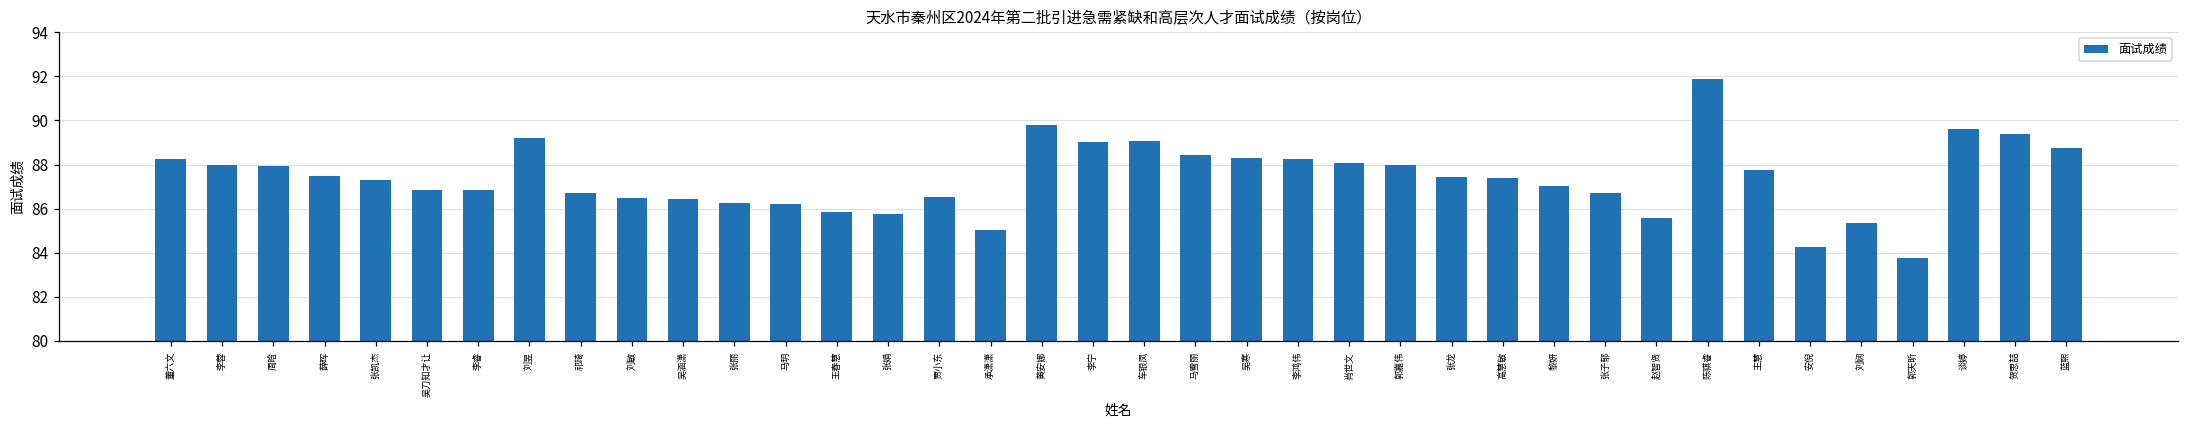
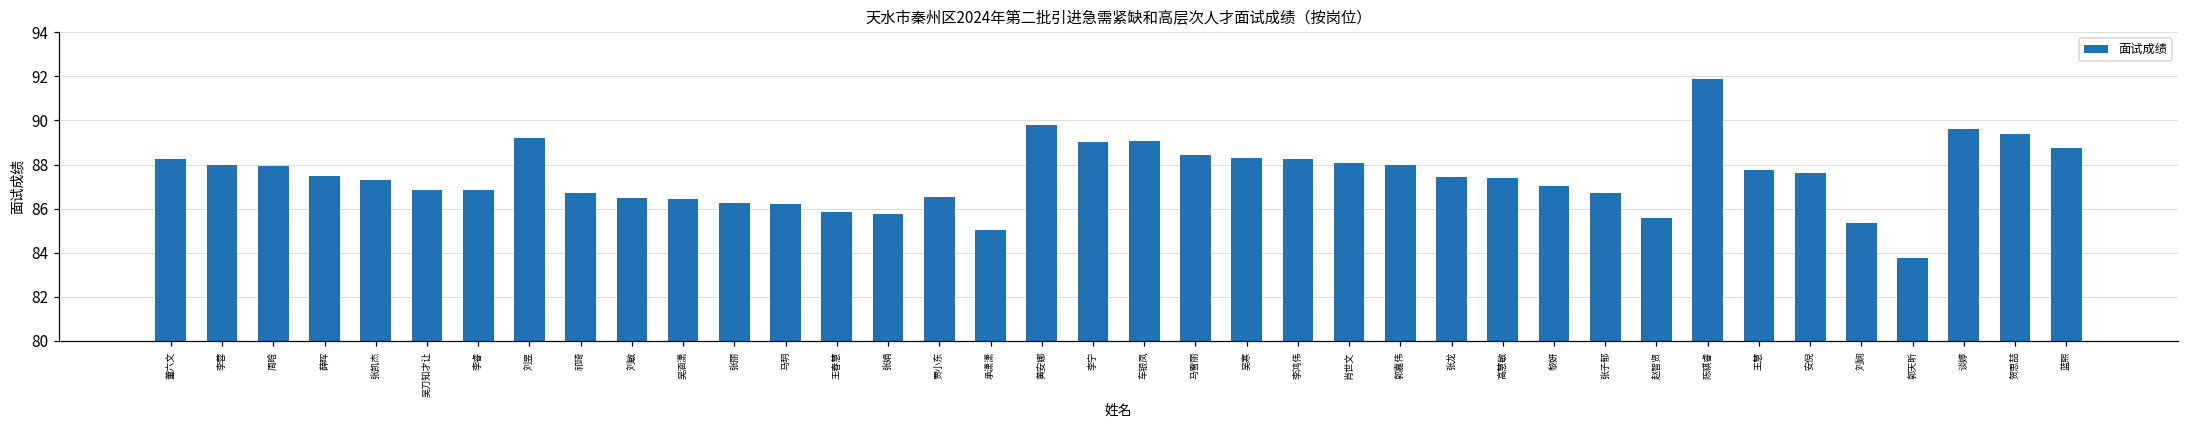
安倪: 84.3 -> 87.6
